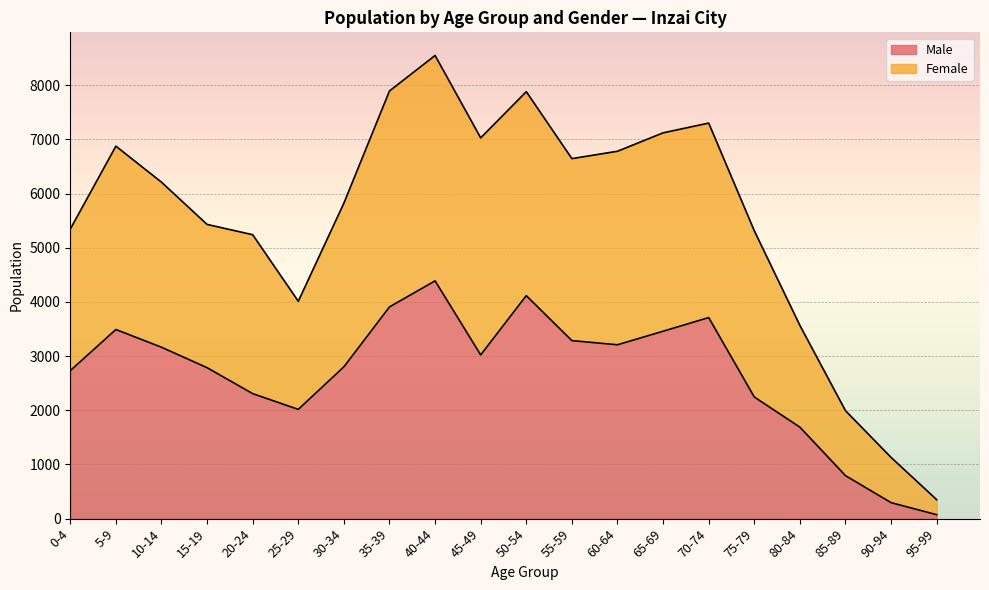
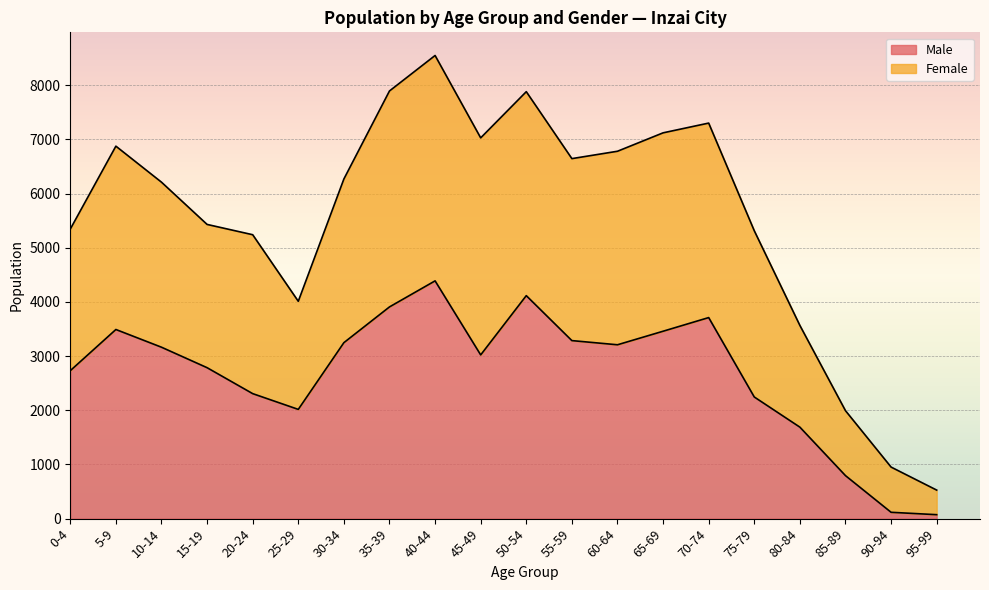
Male, 30-34: 2800 -> 3200
Male, 90-94: 300 -> 100
Female, 95-99: 300 -> 500
